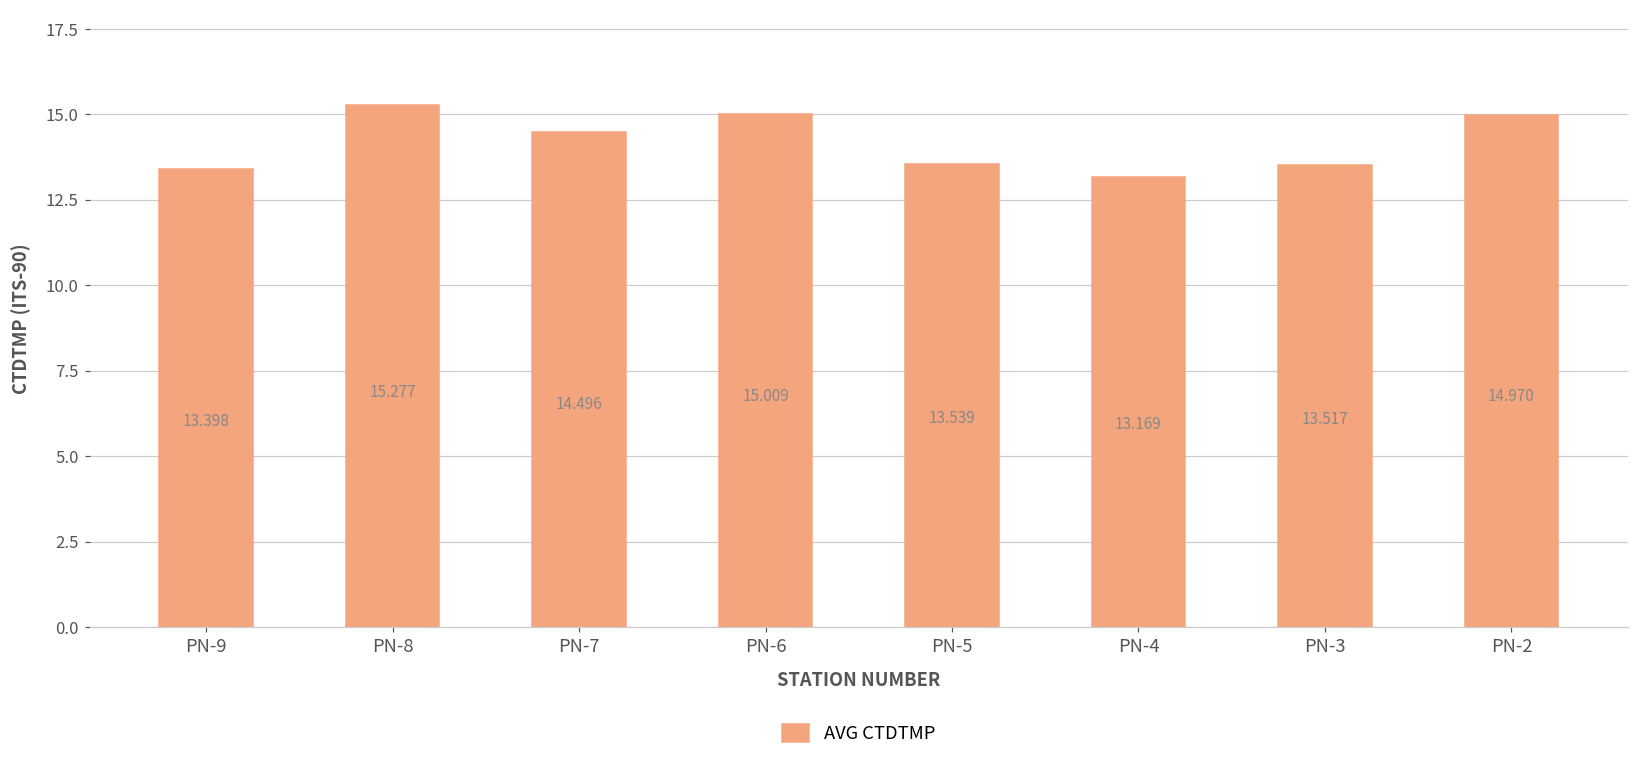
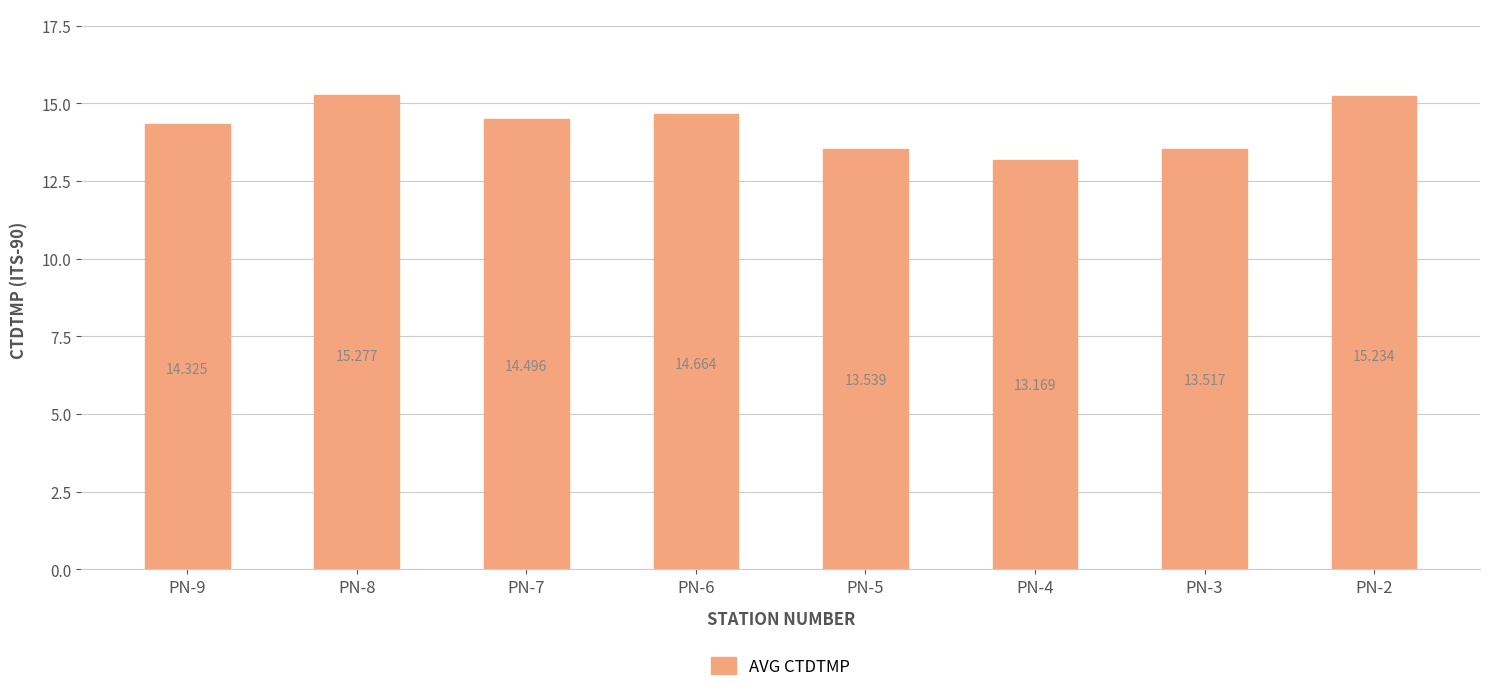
PN-9: 13.398 -> 14.325
PN-6: 15.009 -> 14.664
PN-2: 14.970 -> 15.234
